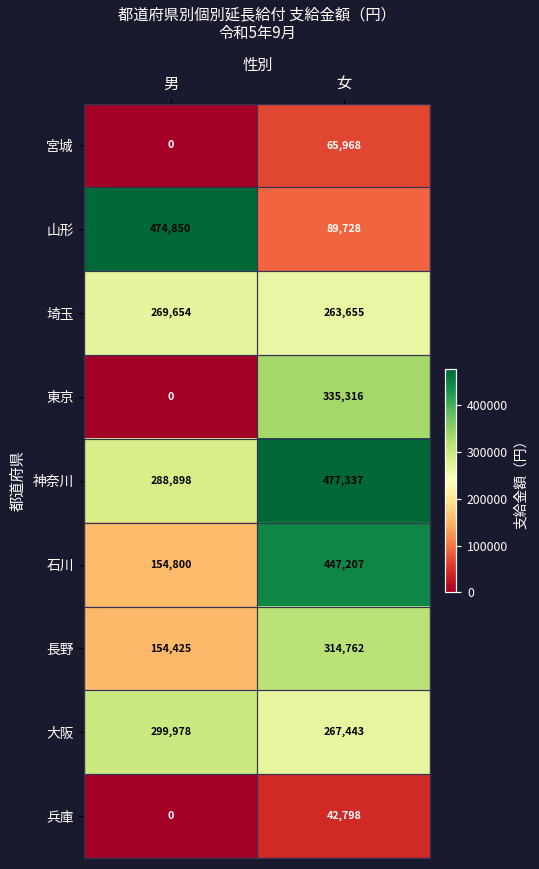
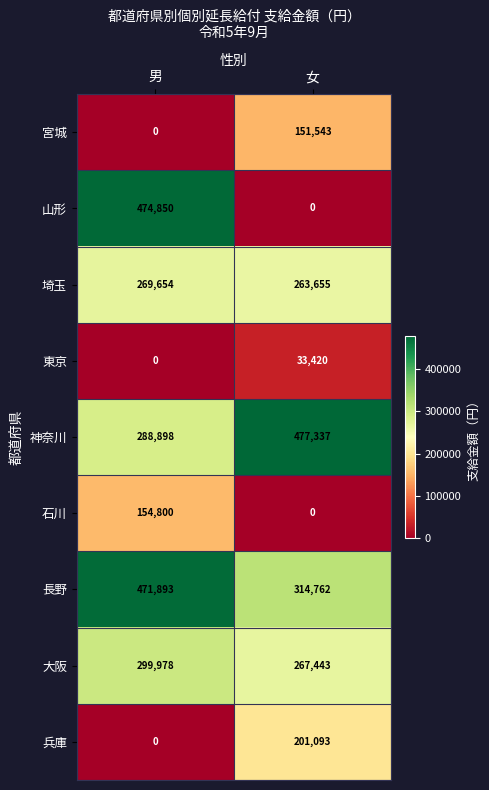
宮城, 女: 65,968 -> 151,543
山形, 女: 89,728 -> 0
東京, 女: 335,316 -> 33,420
石川, 女: 447,207 -> 0
長野, 男: 154,425 -> 471,893
兵庫, 女: 42,798 -> 201,093
